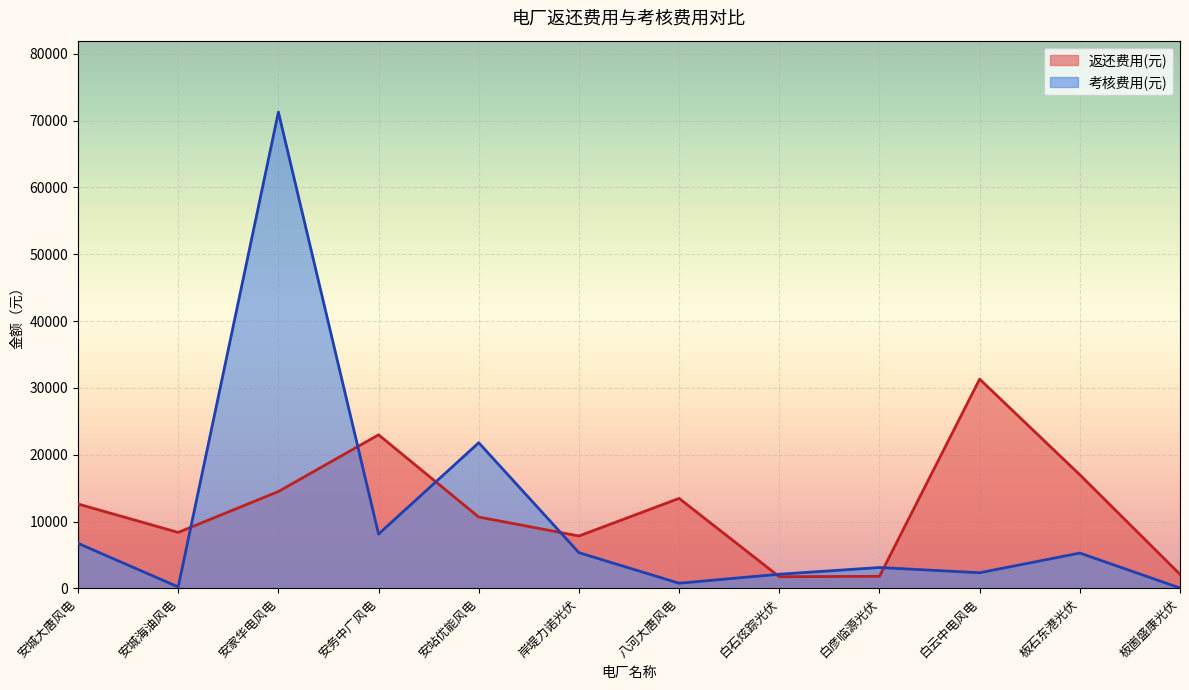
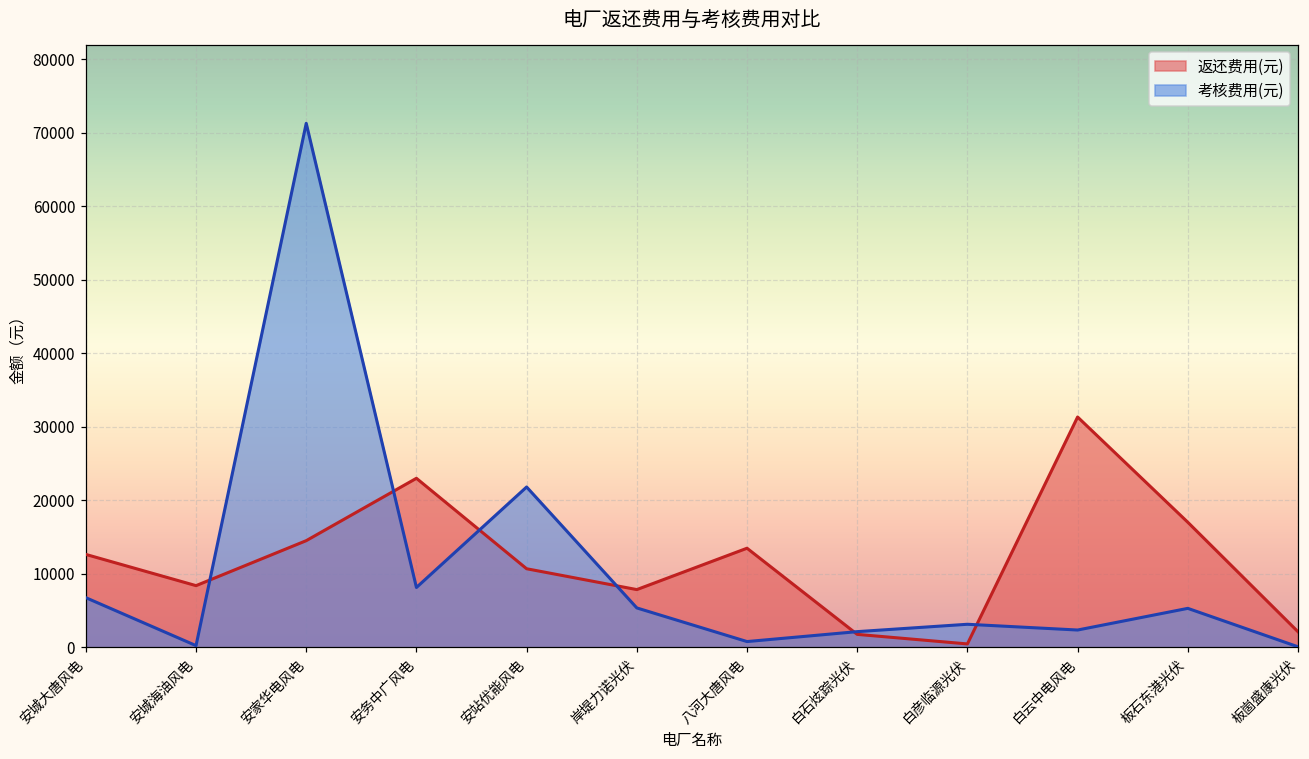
返还费用(元), 白彦临源光伏: 2000 -> 0
